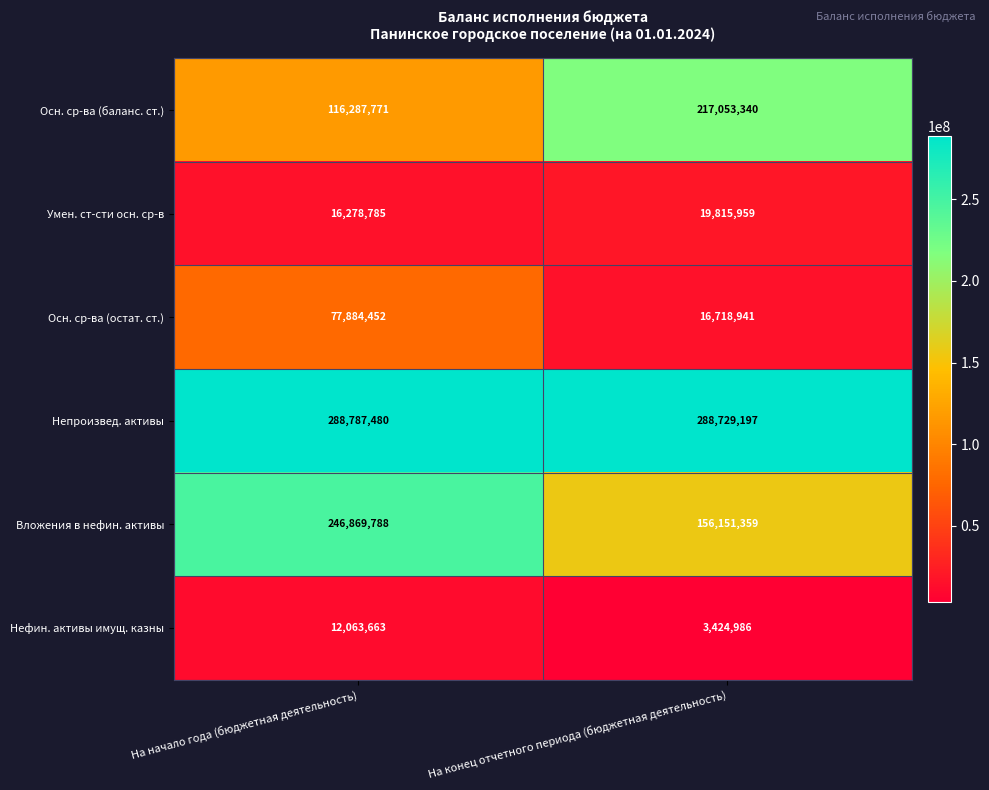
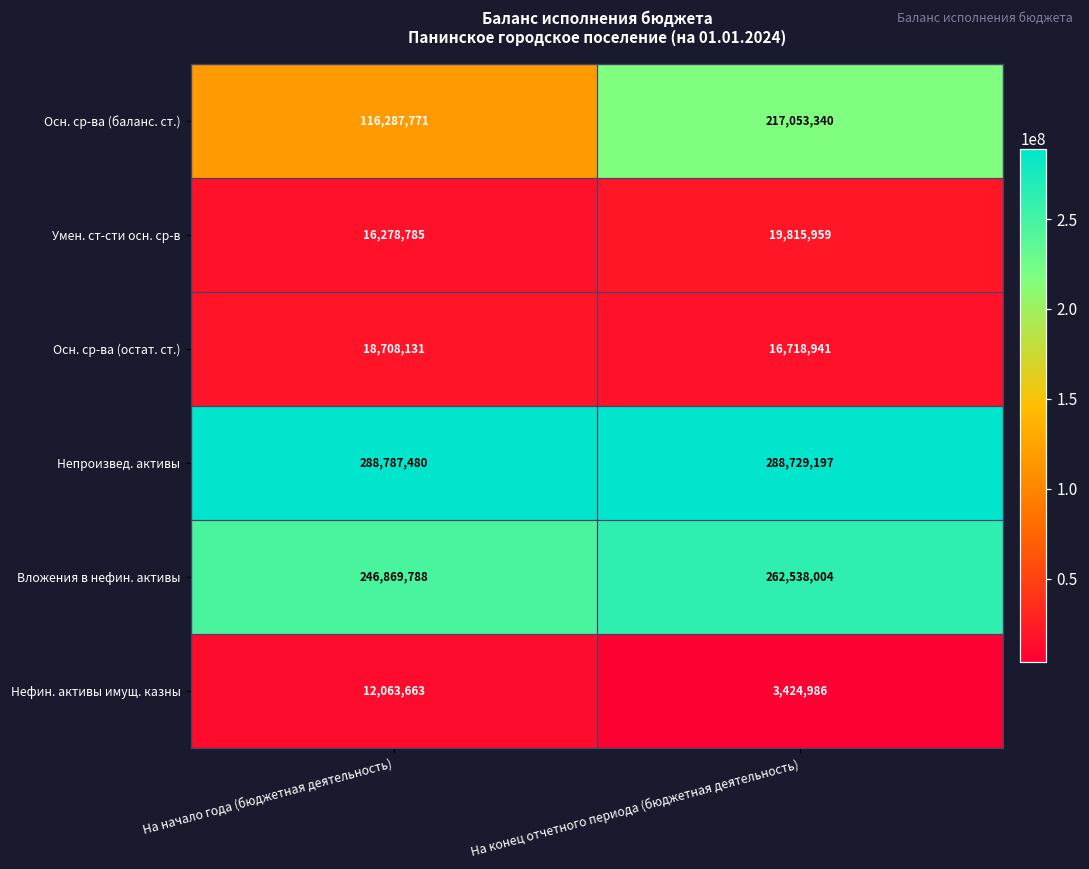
Осн. ср-ва (остат. ст.), На начало года (бюджетная деятельность): 77,884,452 -> 18,708,131
Вложения в нефин. активы, На конец отчетного периода (бюджетная деятельность): 156,151,359 -> 262,538,004
